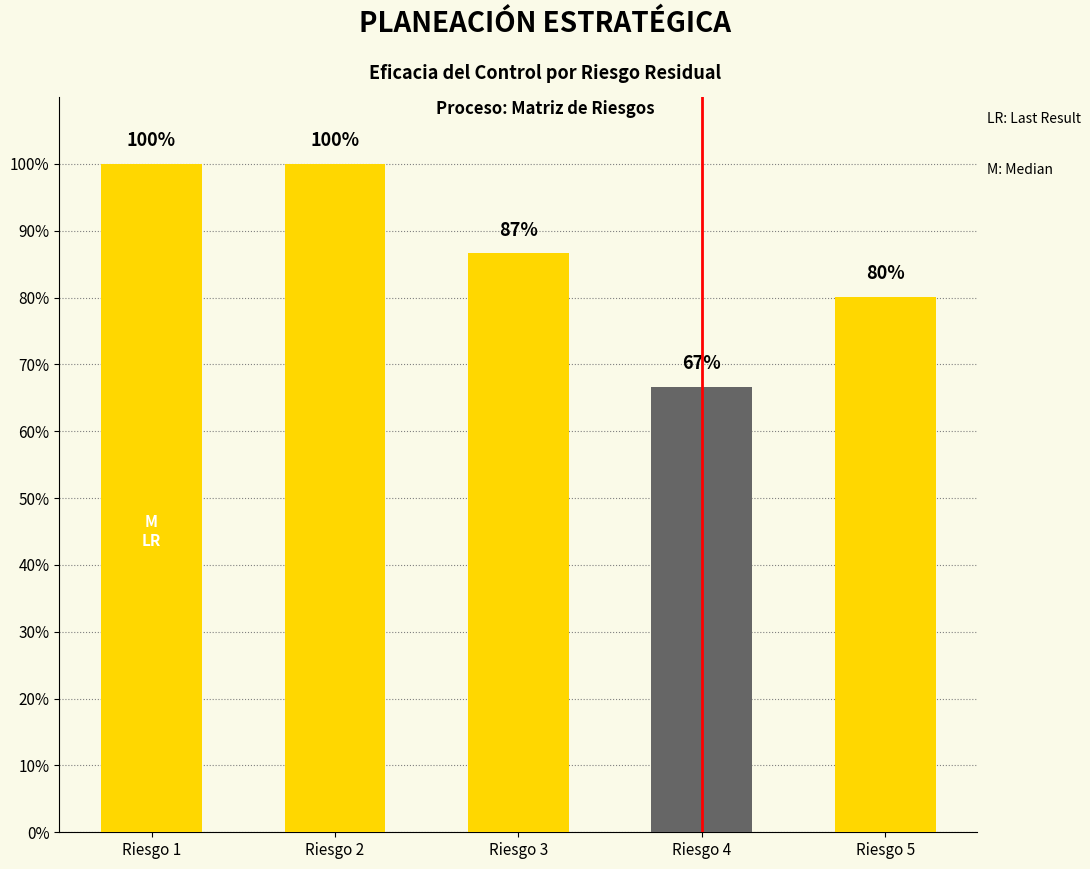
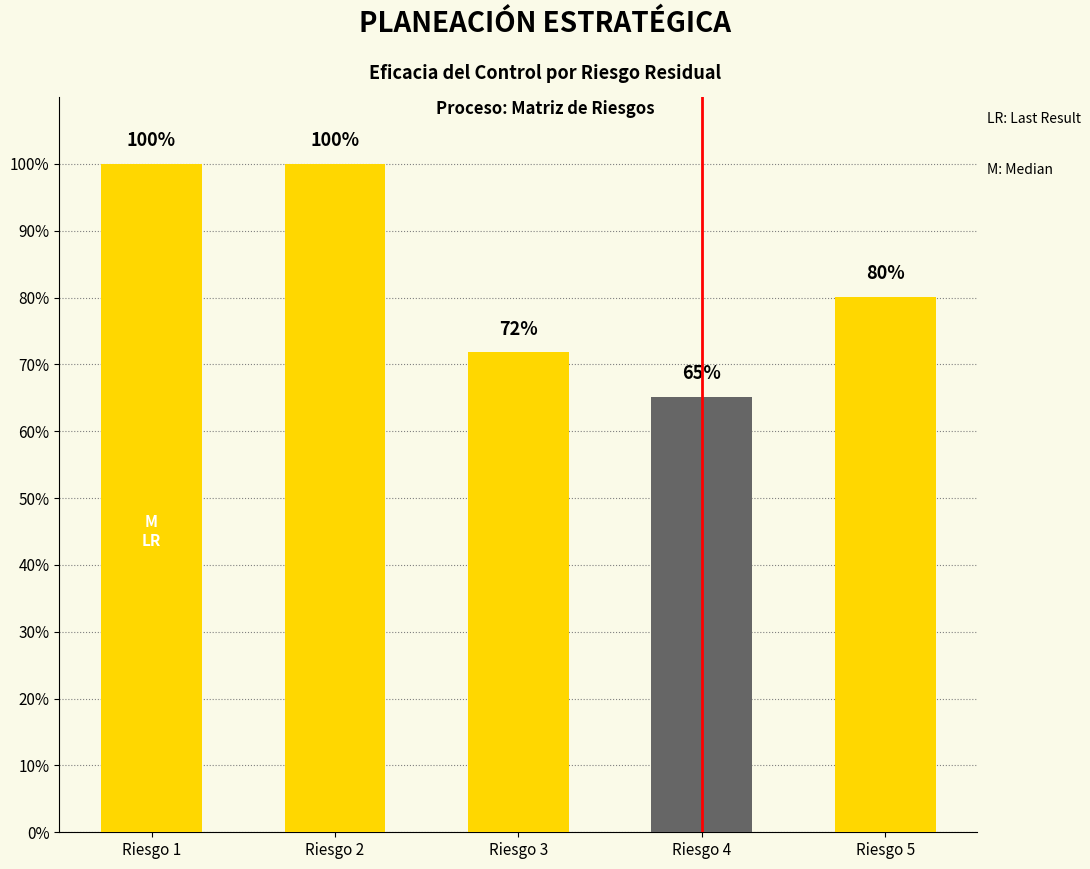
Riesgo 3: 87% -> 72%
Riesgo 4: 67% -> 65%
